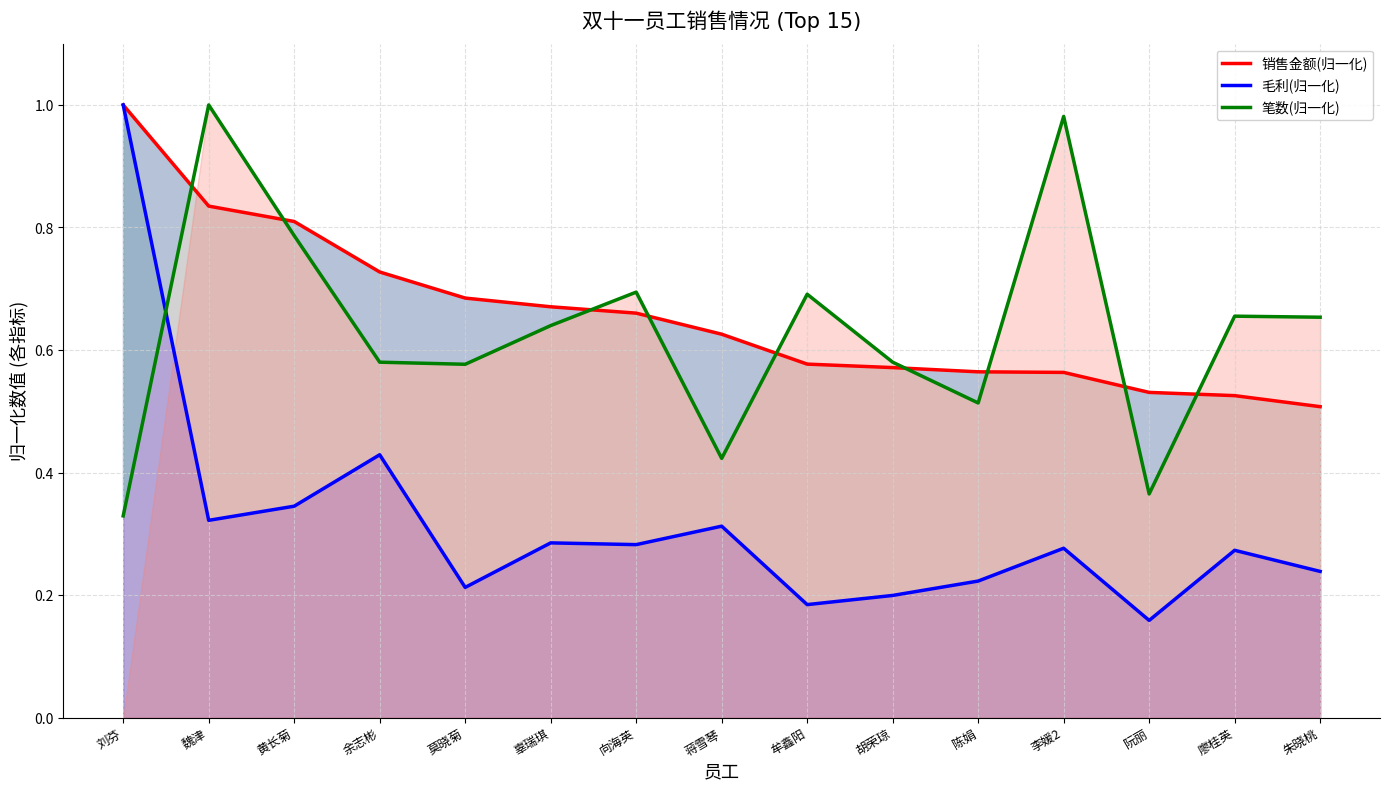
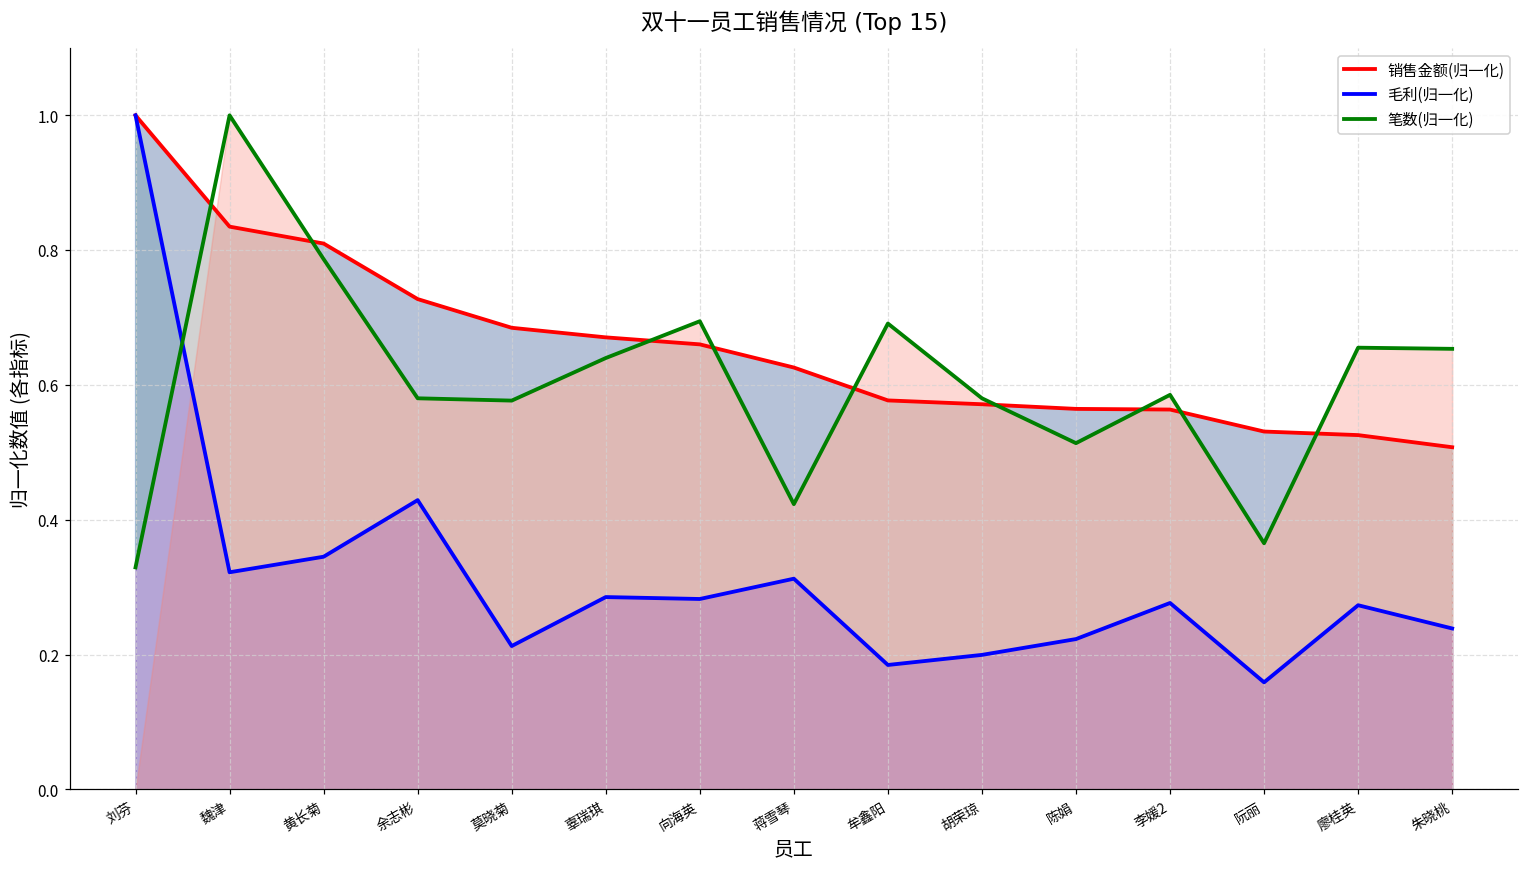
笔数(归一化), 李媛2: 0.98 -> 0.59
